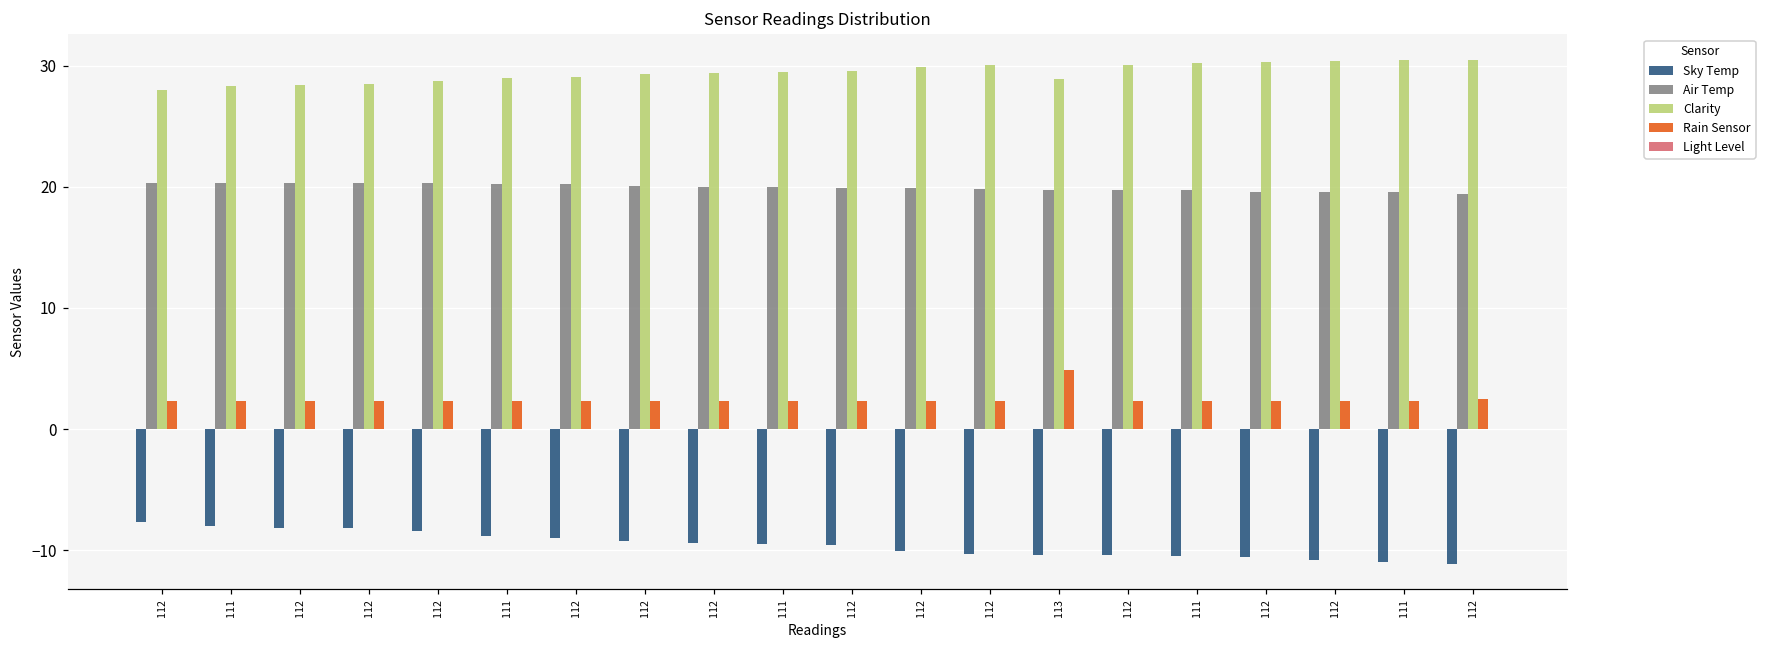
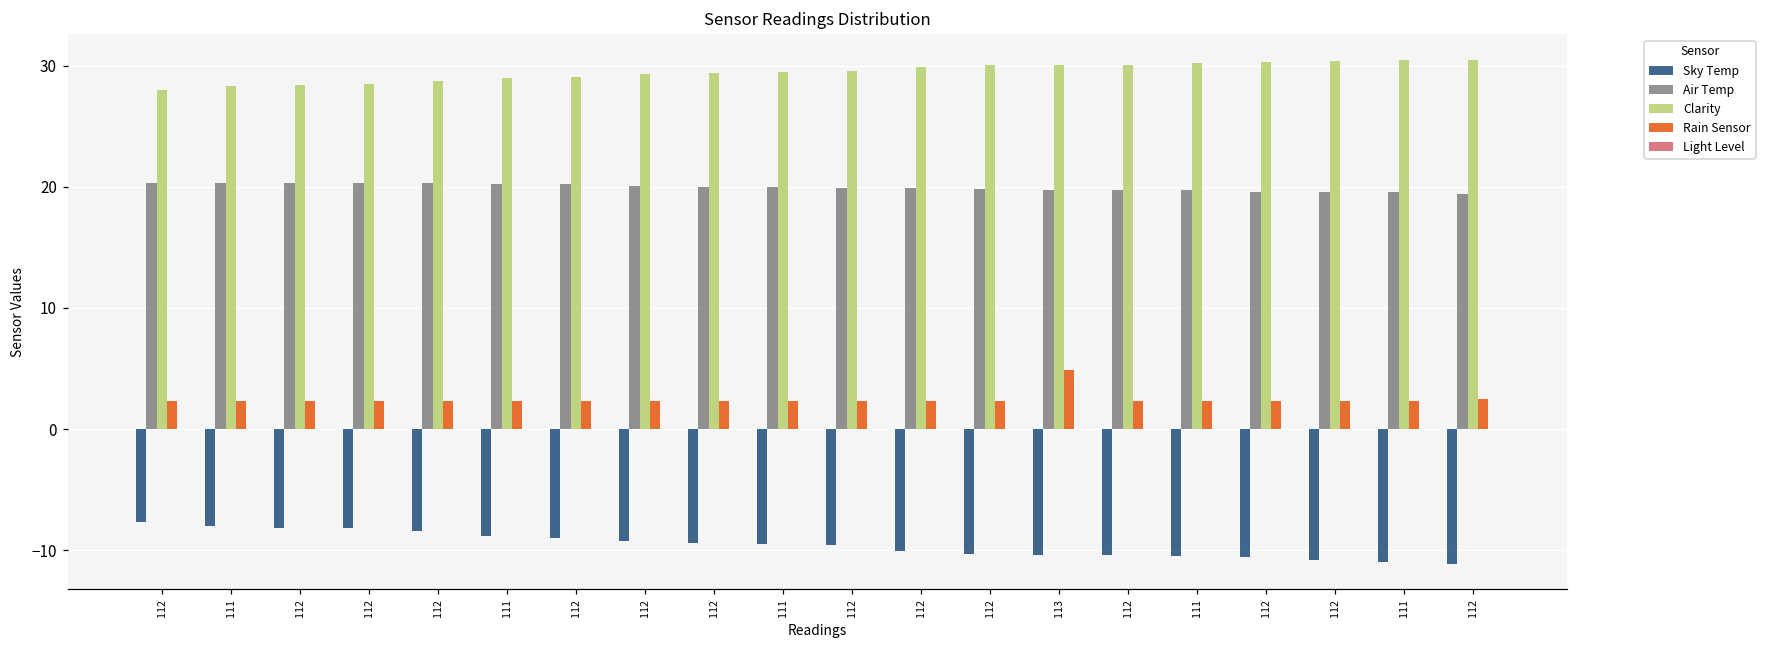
Clarity, 113: 28.9 -> 30.1
